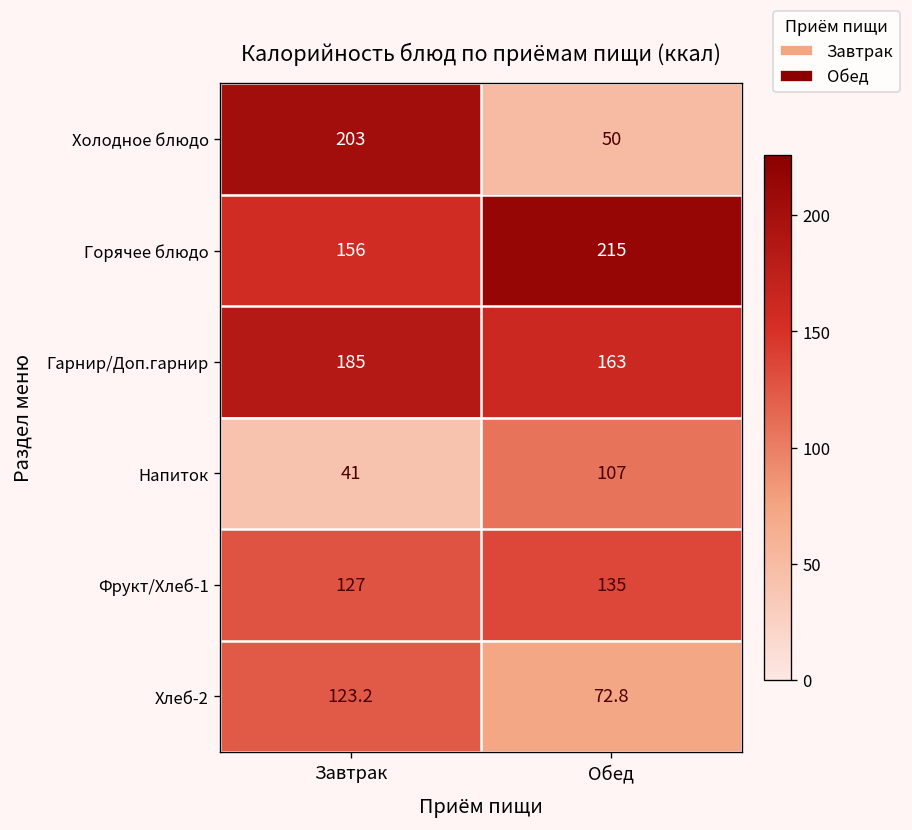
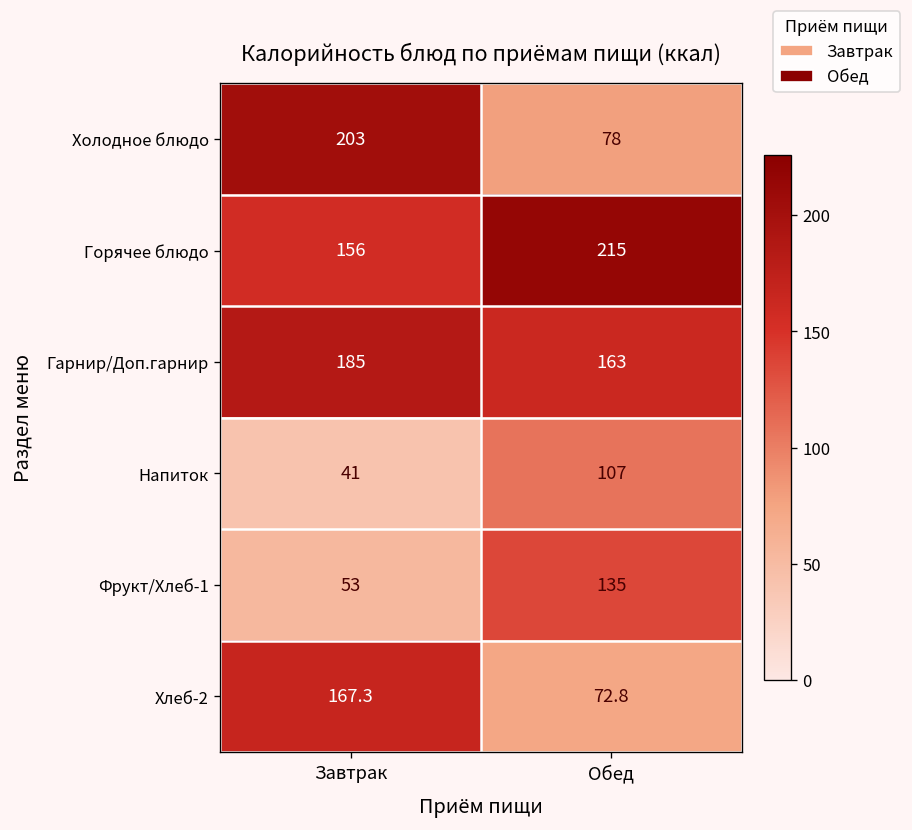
Холодное блюдо, Обед: 50 -> 78
Фрукт/Хлеб-1, Завтрак: 127 -> 53
Хлеб-2, Завтрак: 123.2 -> 167.3
